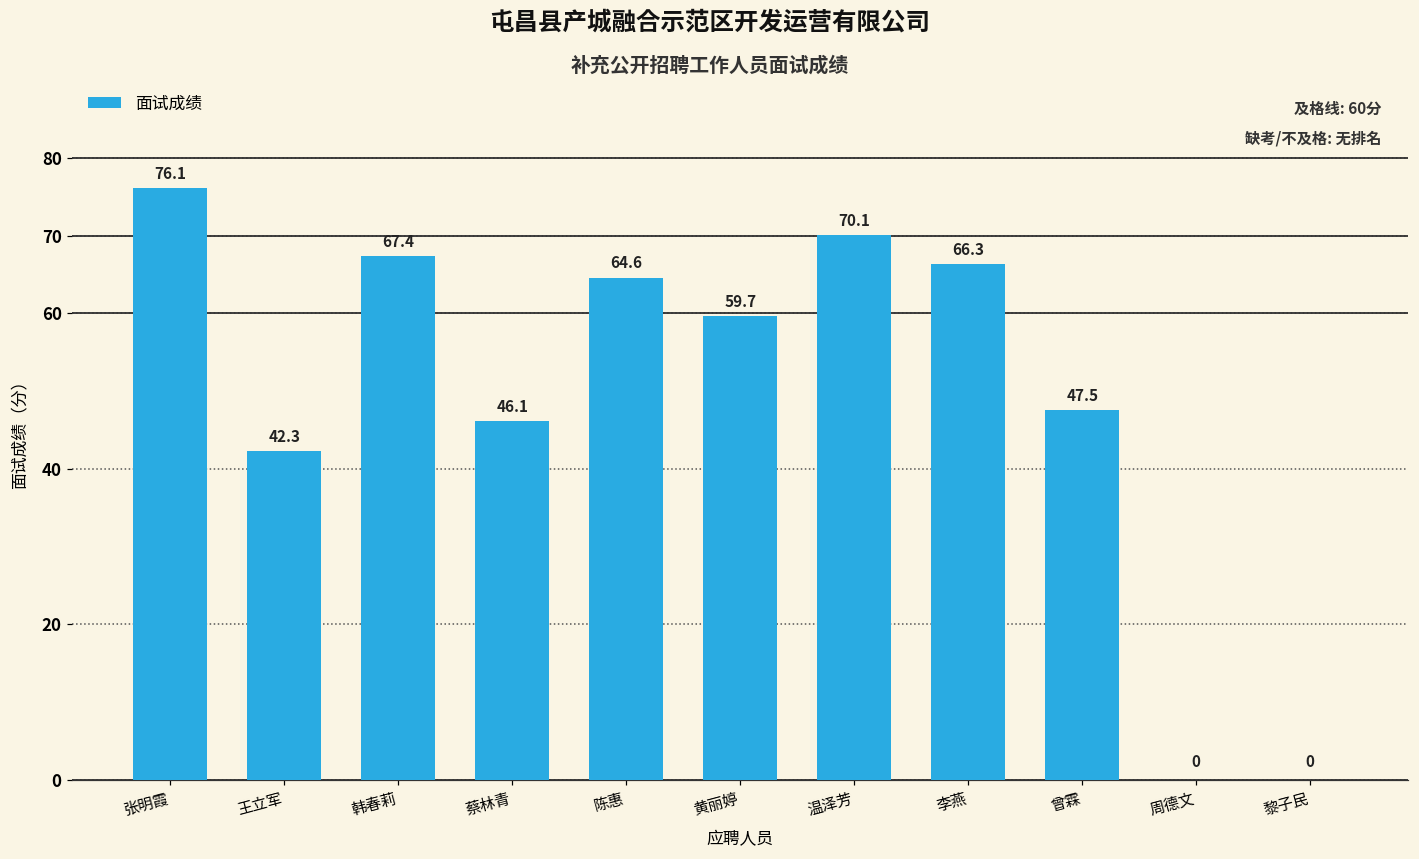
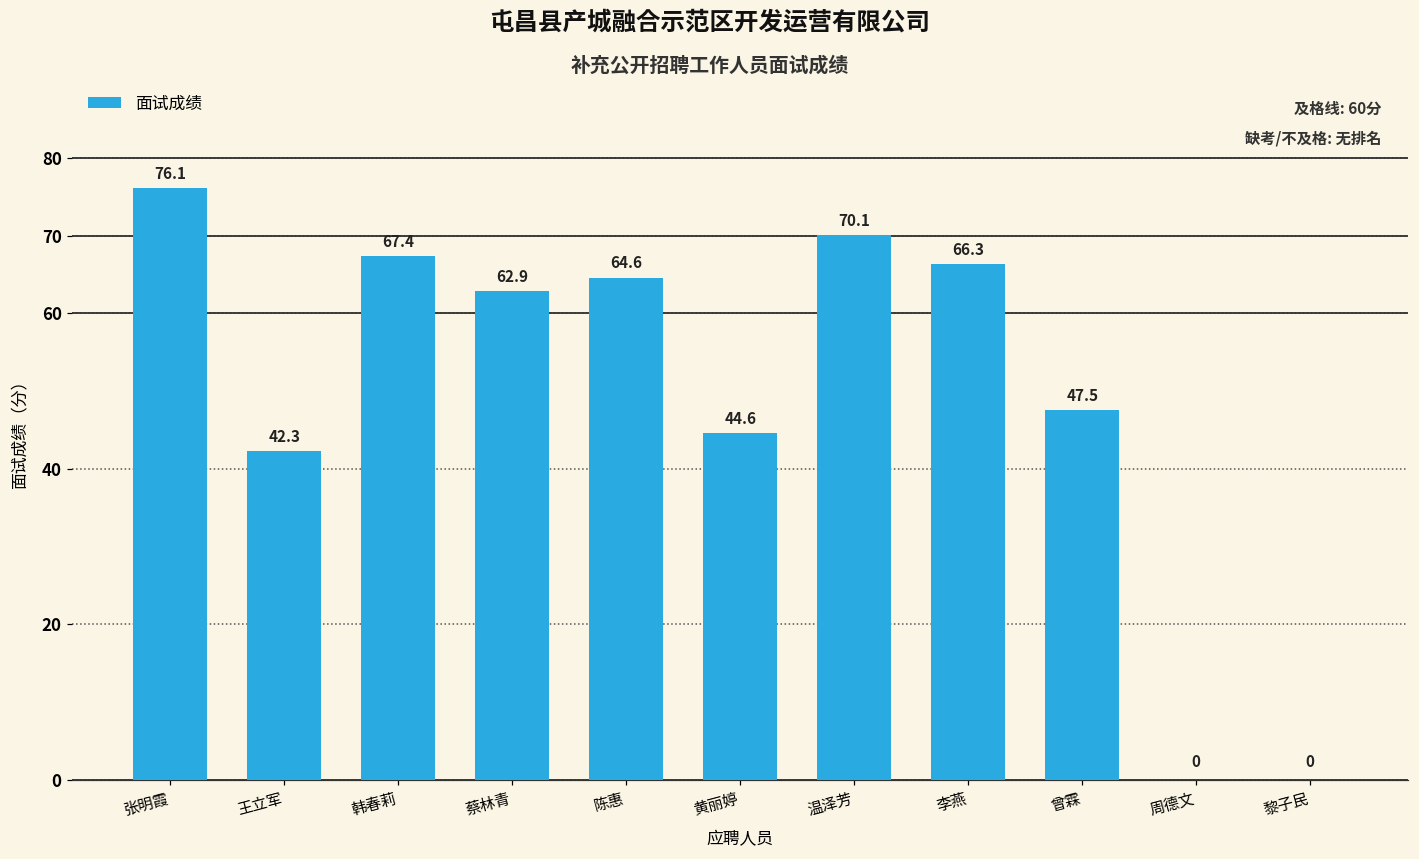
蔡林青: 46.1 -> 62.9
黄丽婷: 59.7 -> 44.6
